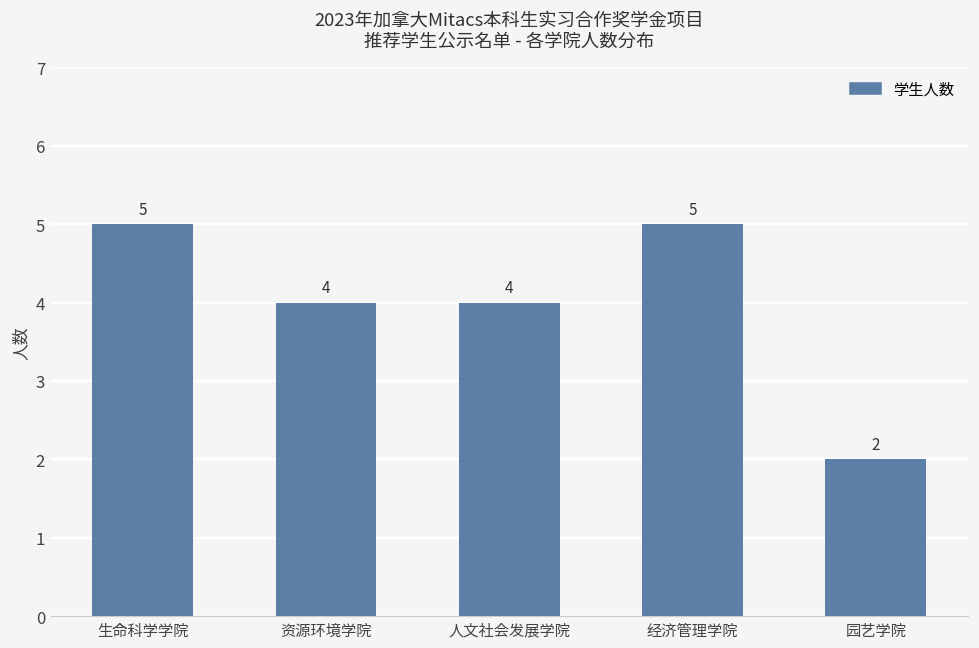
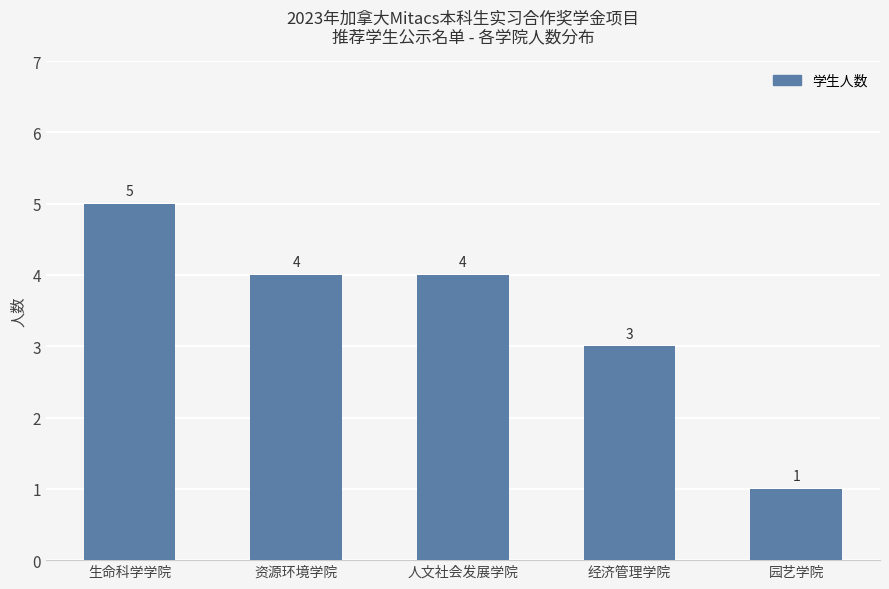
经济管理学院: 5 -> 3
园艺学院: 2 -> 1
